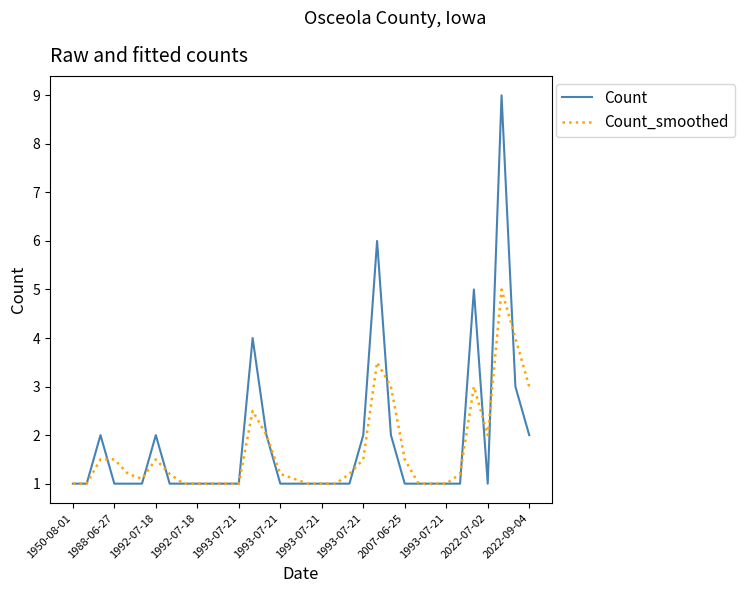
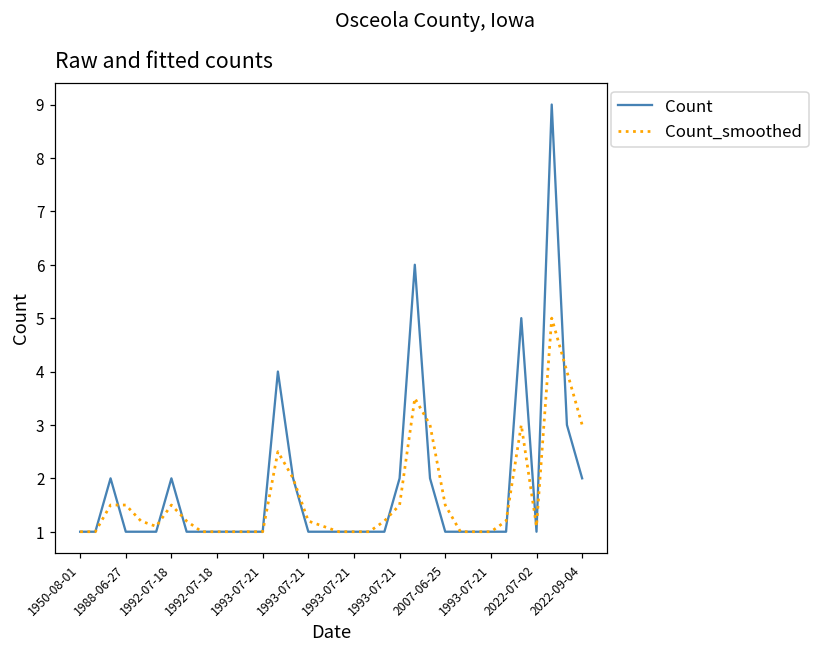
Count_smoothed, 2022-07-02: 2.0 -> 1.1
